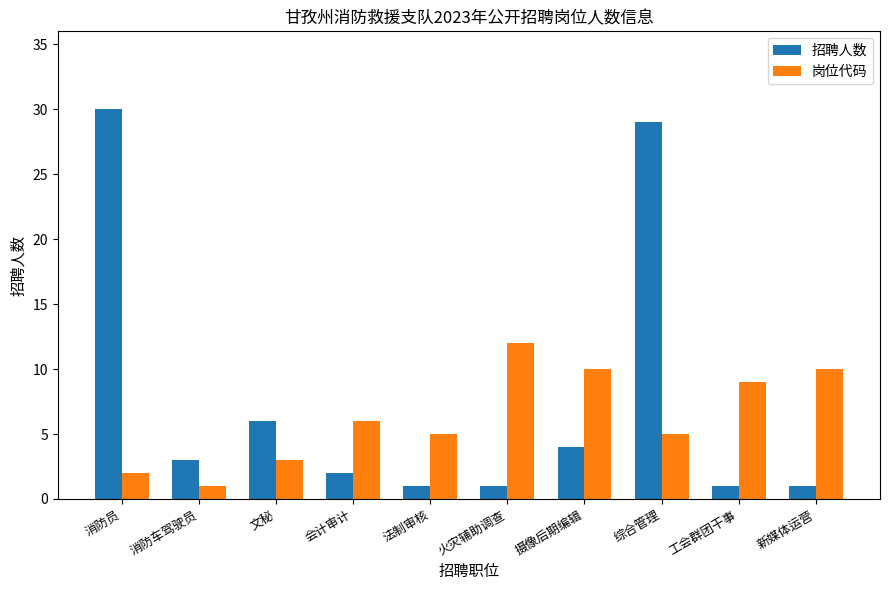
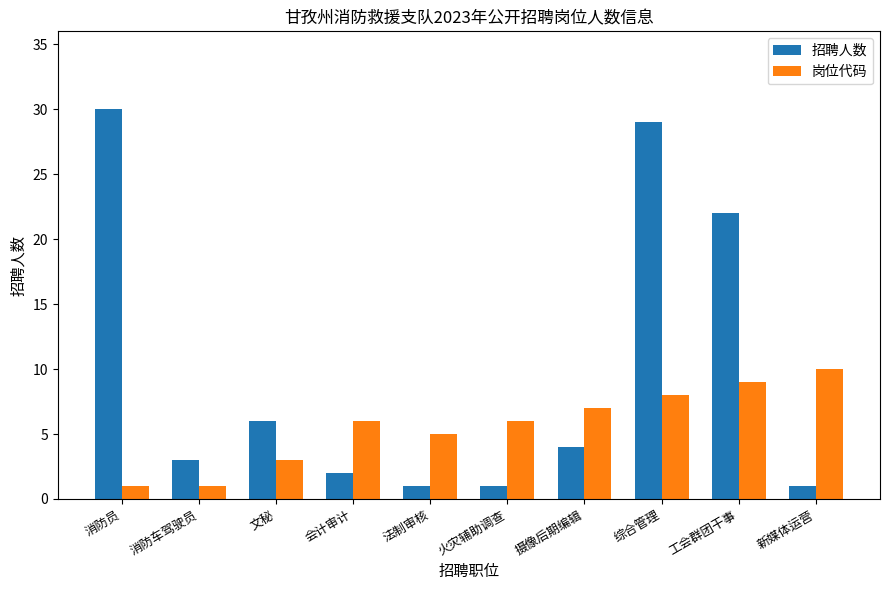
岗位代码, 消防员: 2 -> 1
岗位代码, 火灾辅助调查: 12 -> 6
岗位代码, 摄像后期编辑: 10 -> 7
岗位代码, 综合管理: 5 -> 8
招聘人数, 工会群团干事: 1 -> 22
